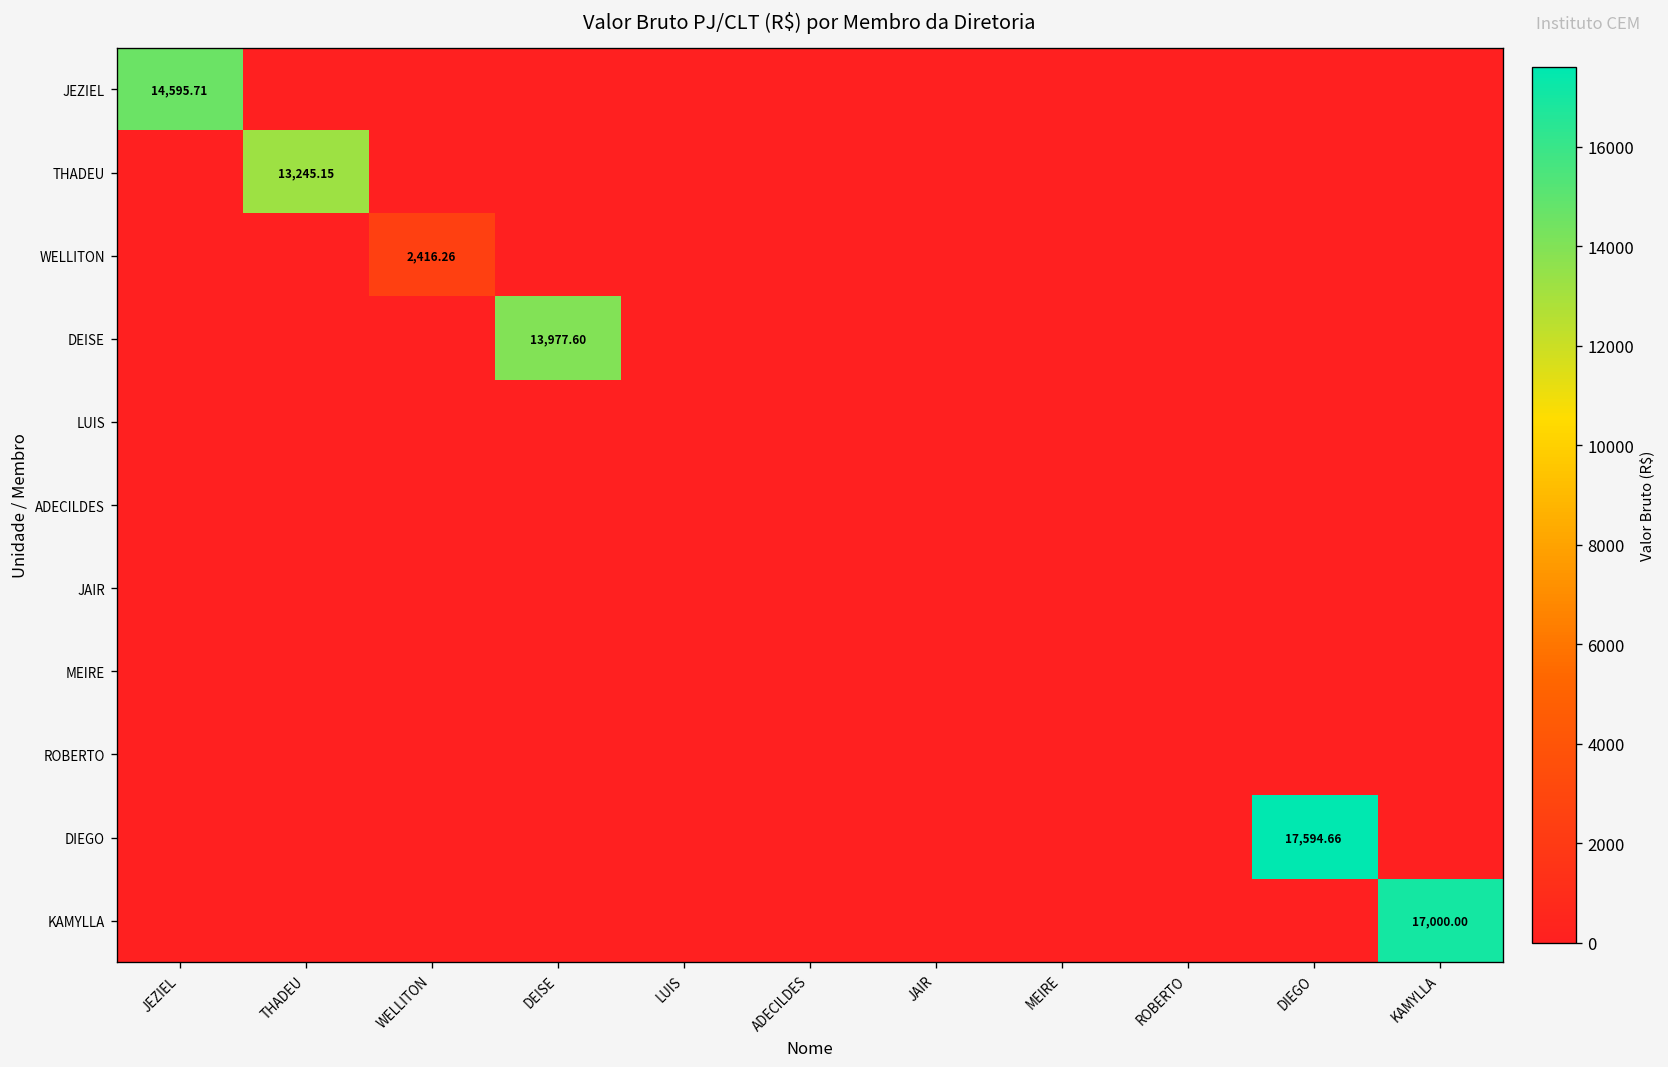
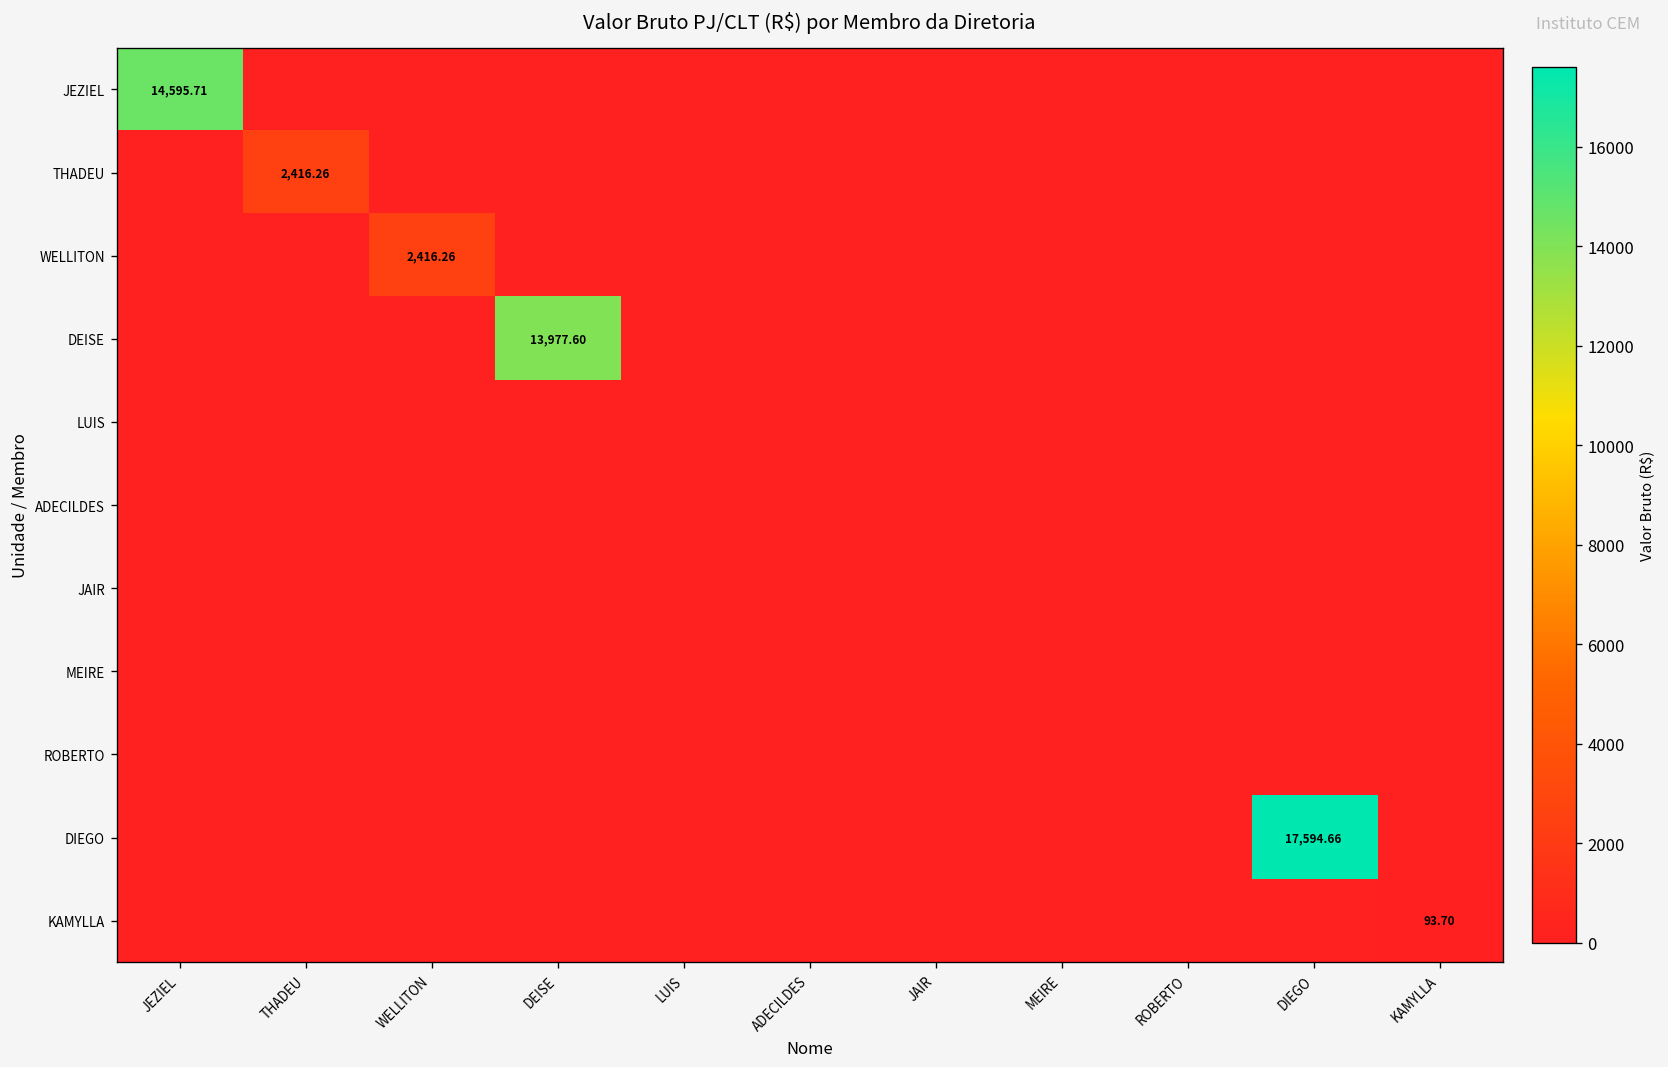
THADEU, THADEU: 13,245.15 -> 2,416.26
KAMYLLA, KAMYLLA: 17,000.00 -> 93.70
